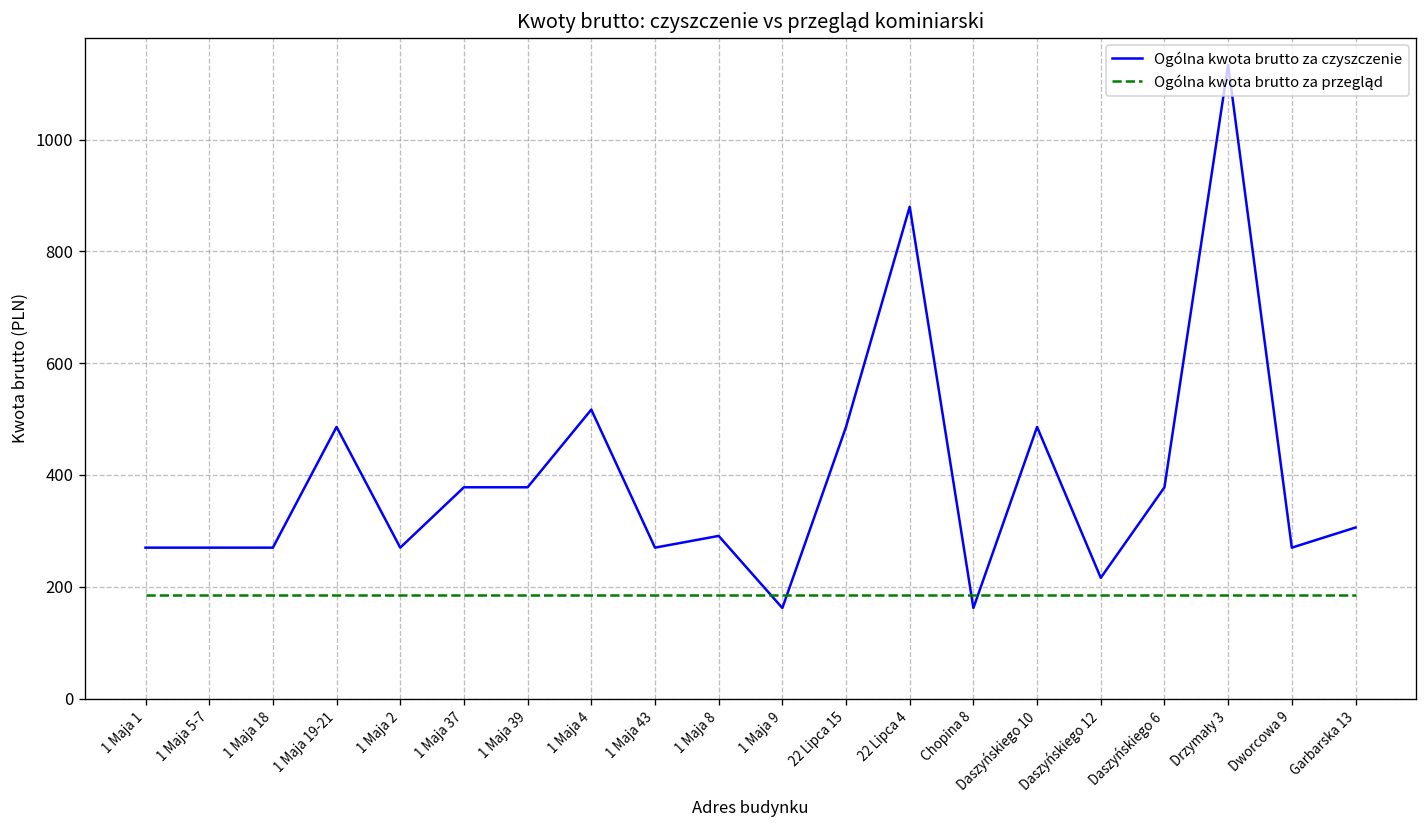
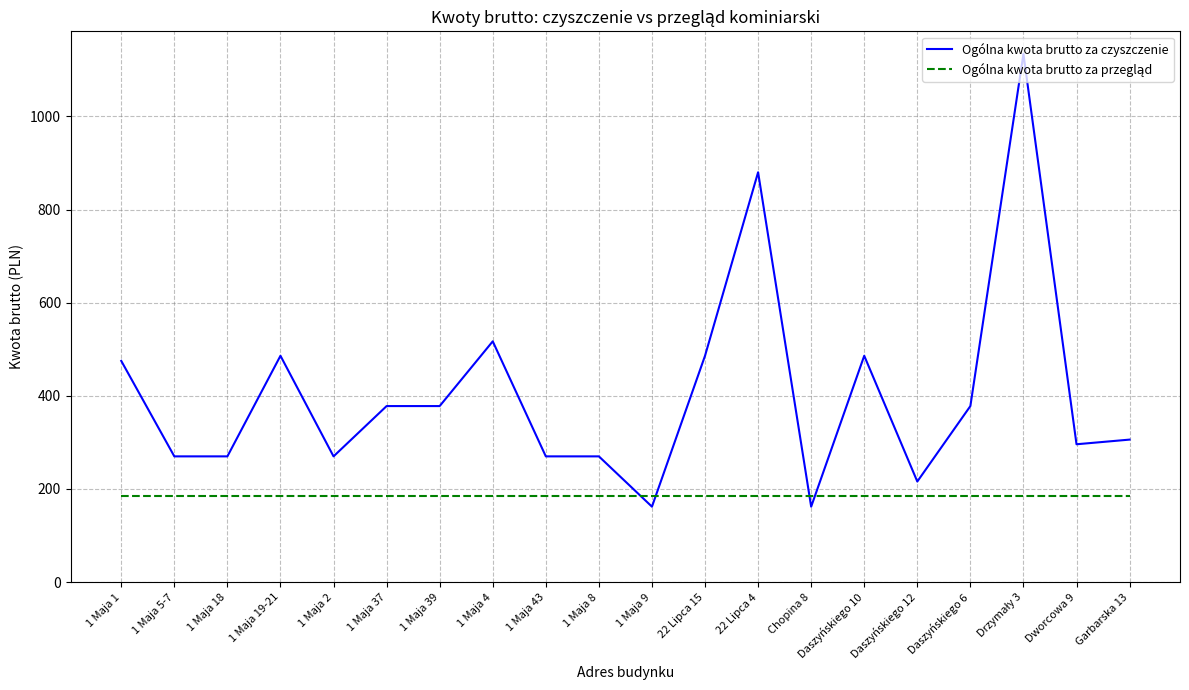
Ogólna kwota brutto za czyszczenie, 1 Maja 1: 270 -> 480
Ogólna kwota brutto za czyszczenie, 1 Maja 8: 290 -> 270
Ogólna kwota brutto za czyszczenie, Dworcowa 9: 270 -> 300
